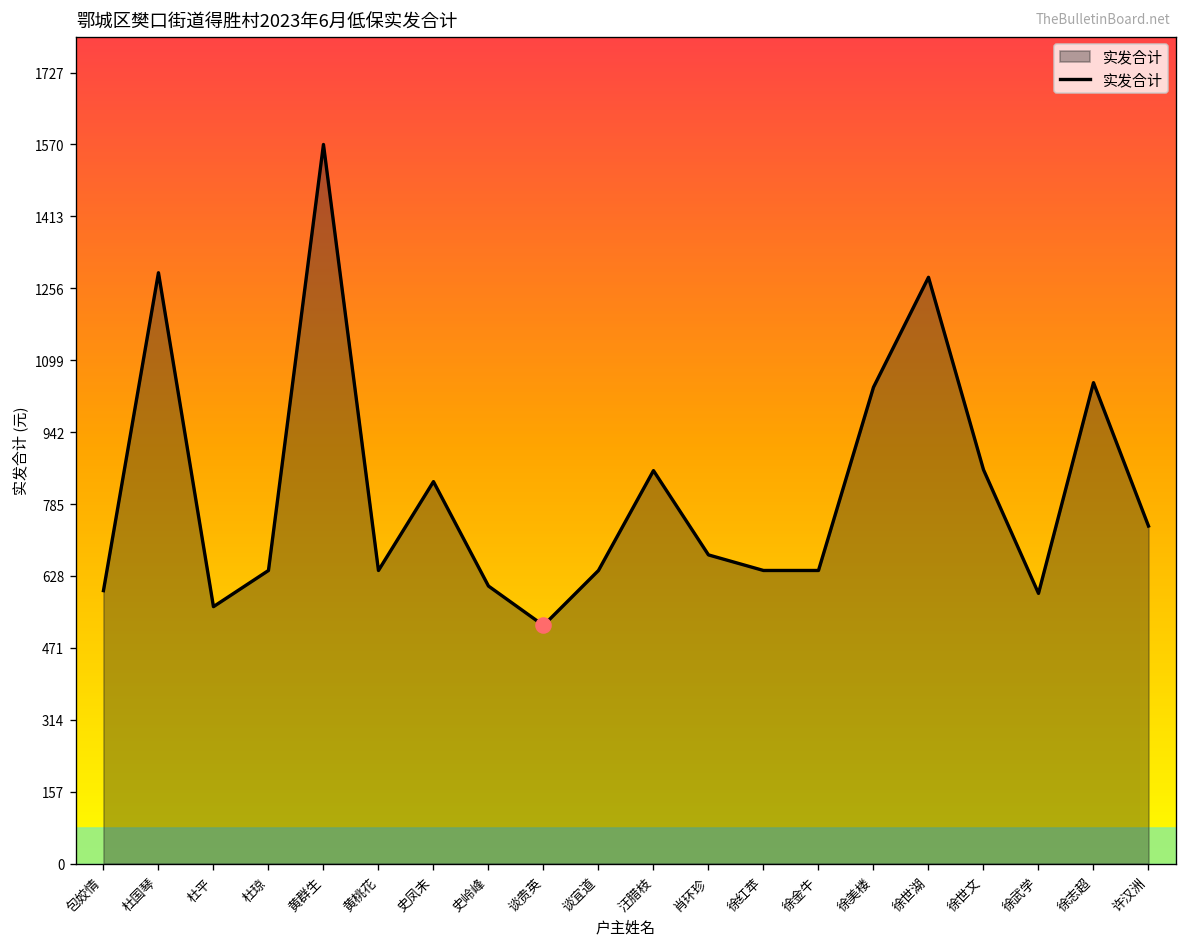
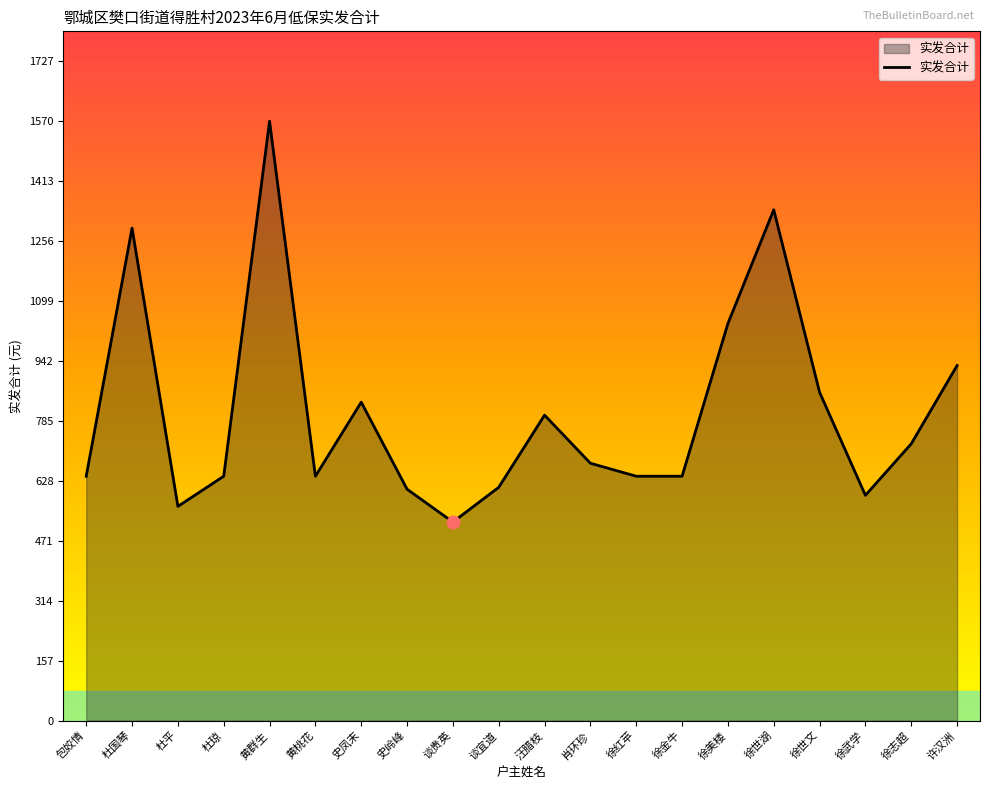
实发合计, 包姣情: 600 -> 640
实发合计, 谈宜道: 640 -> 610
实发合计, 汪腊枝: 860 -> 800
实发合计, 徐世湖: 1280 -> 1340
实发合计, 徐志超: 1050 -> 730
实发合计, 许汉洲: 740 -> 930
